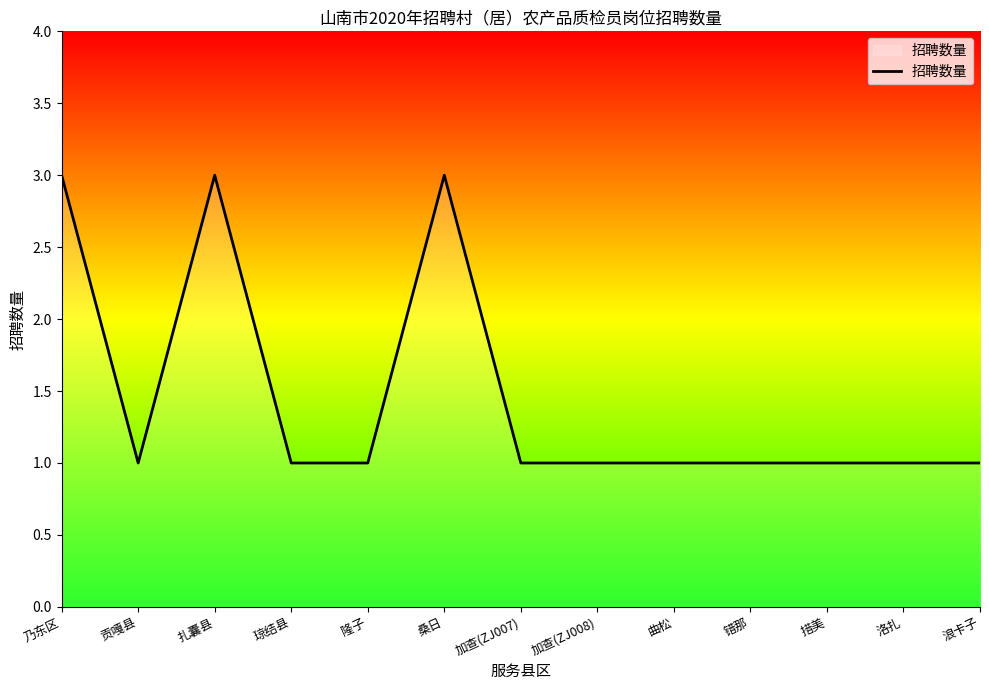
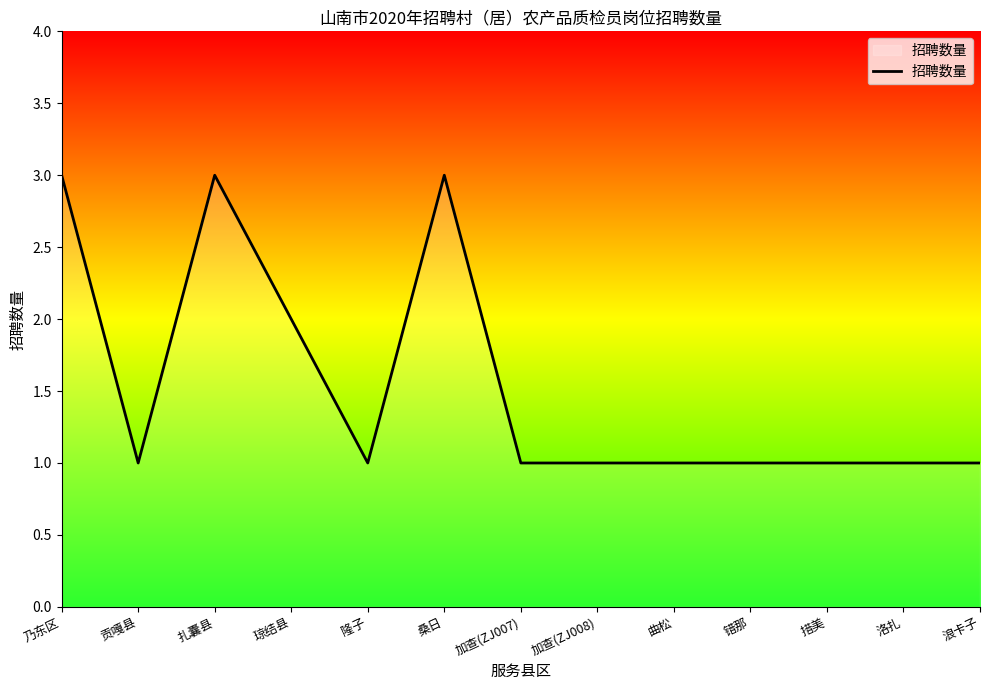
琼结县: 1 -> 2
